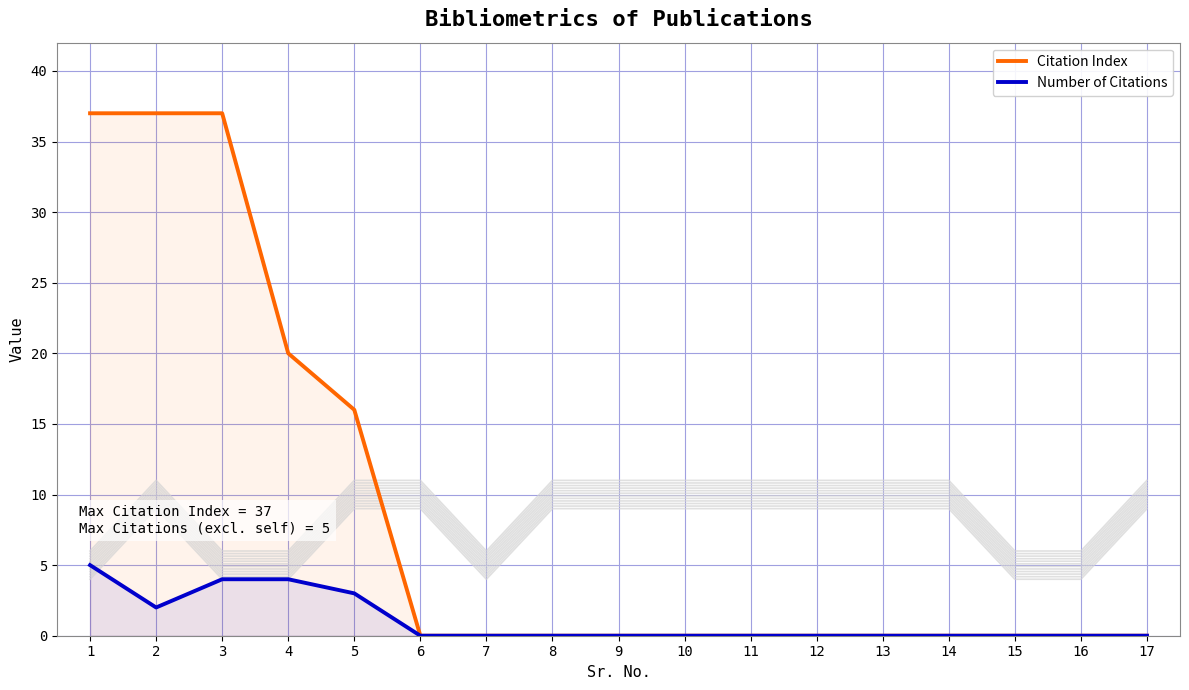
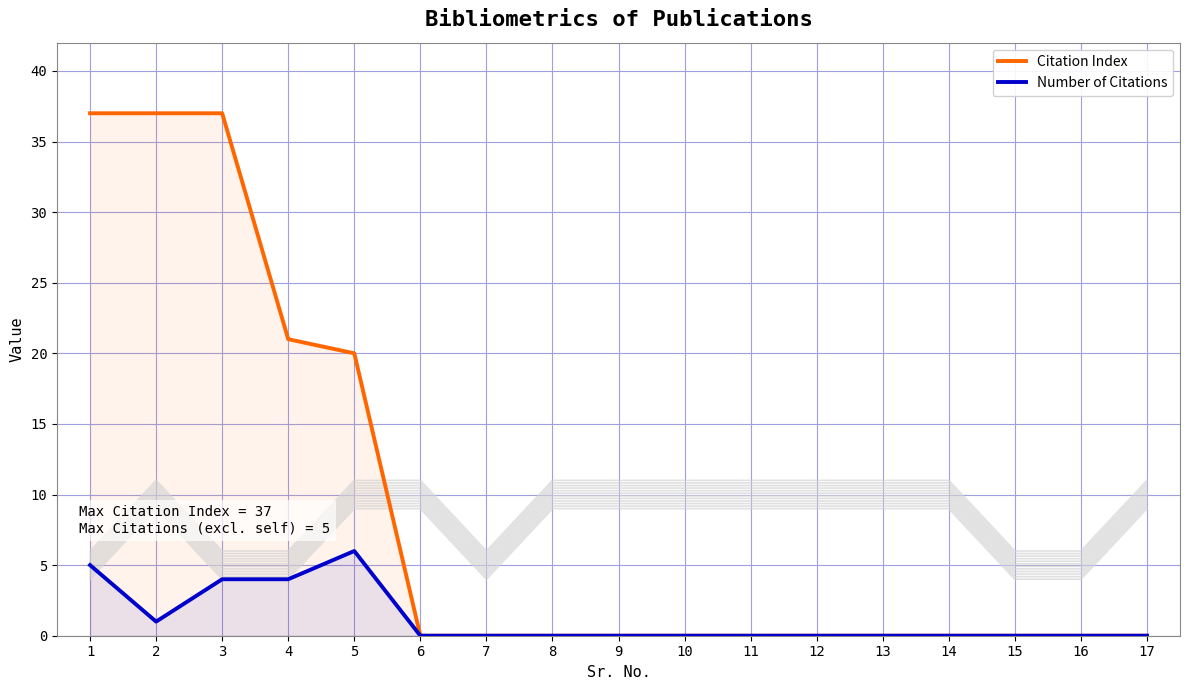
Number of Citations, 2: 2 -> 1
Citation Index, 4: 20 -> 21
Citation Index, 5: 16 -> 20
Number of Citations, 5: 3 -> 6
